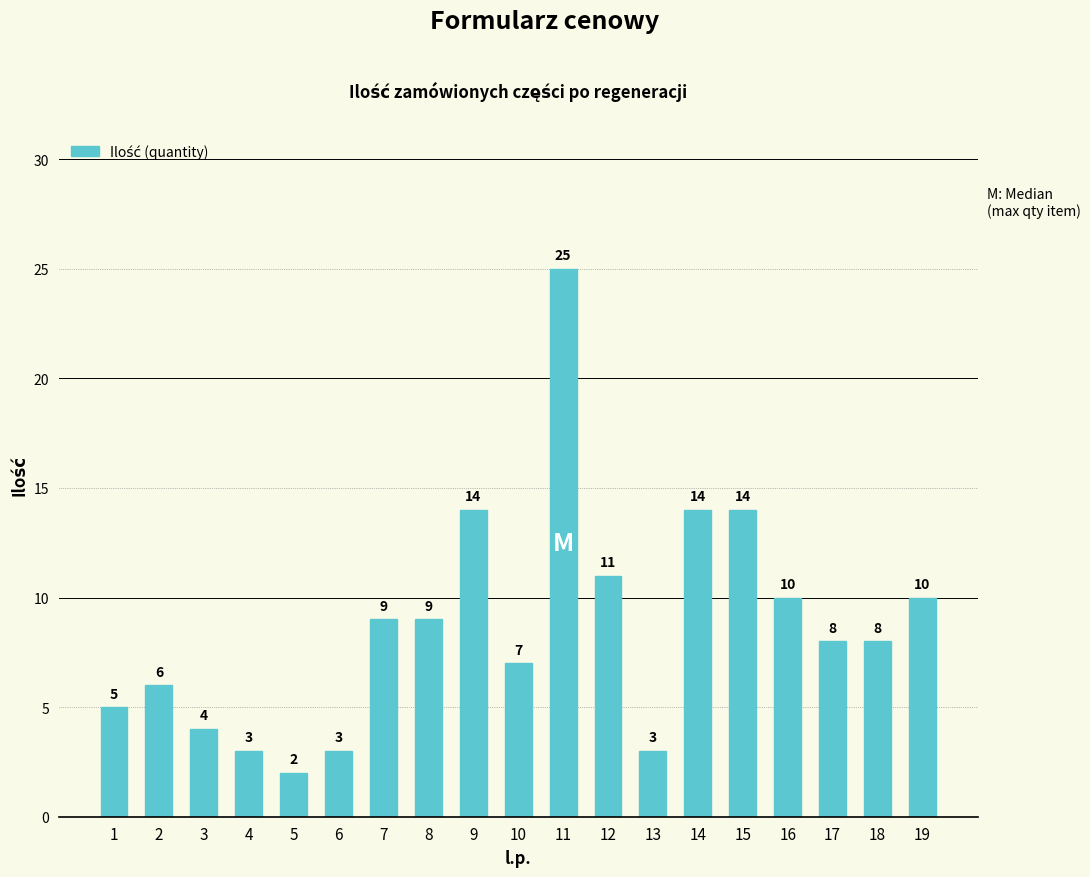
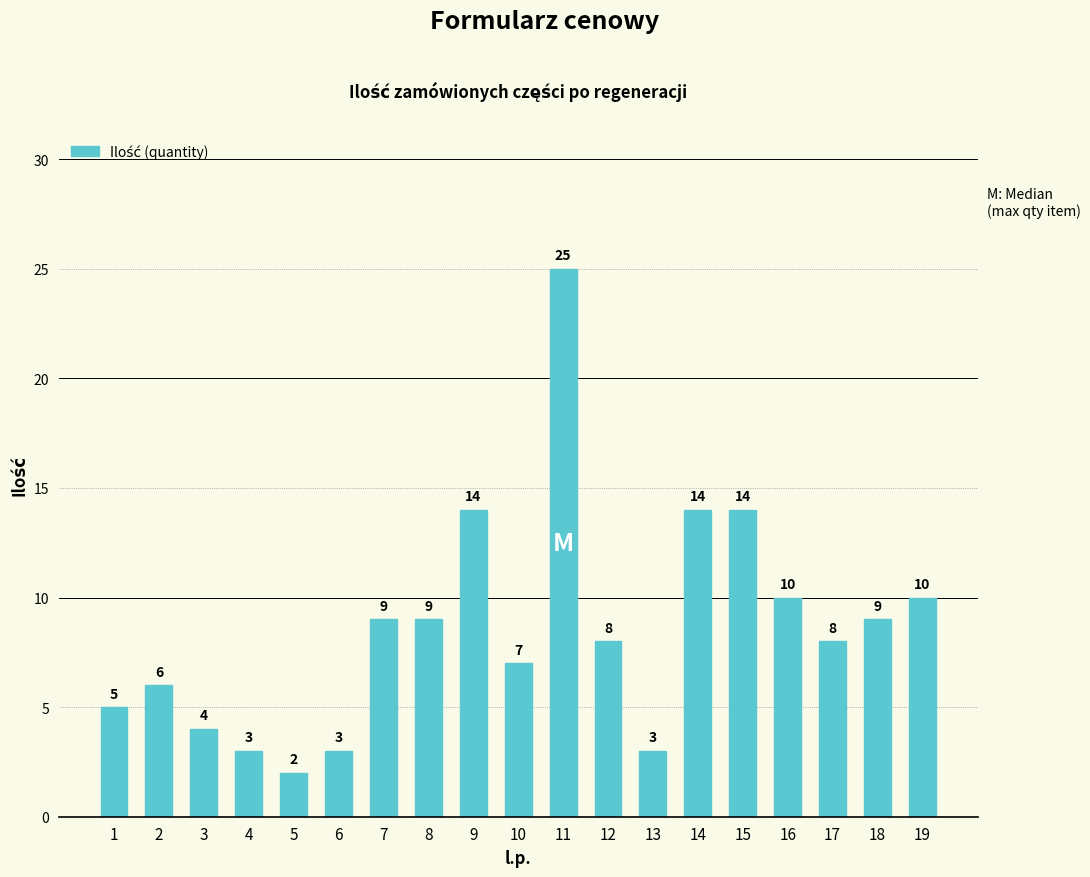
12: 11 -> 8
18: 8 -> 9
